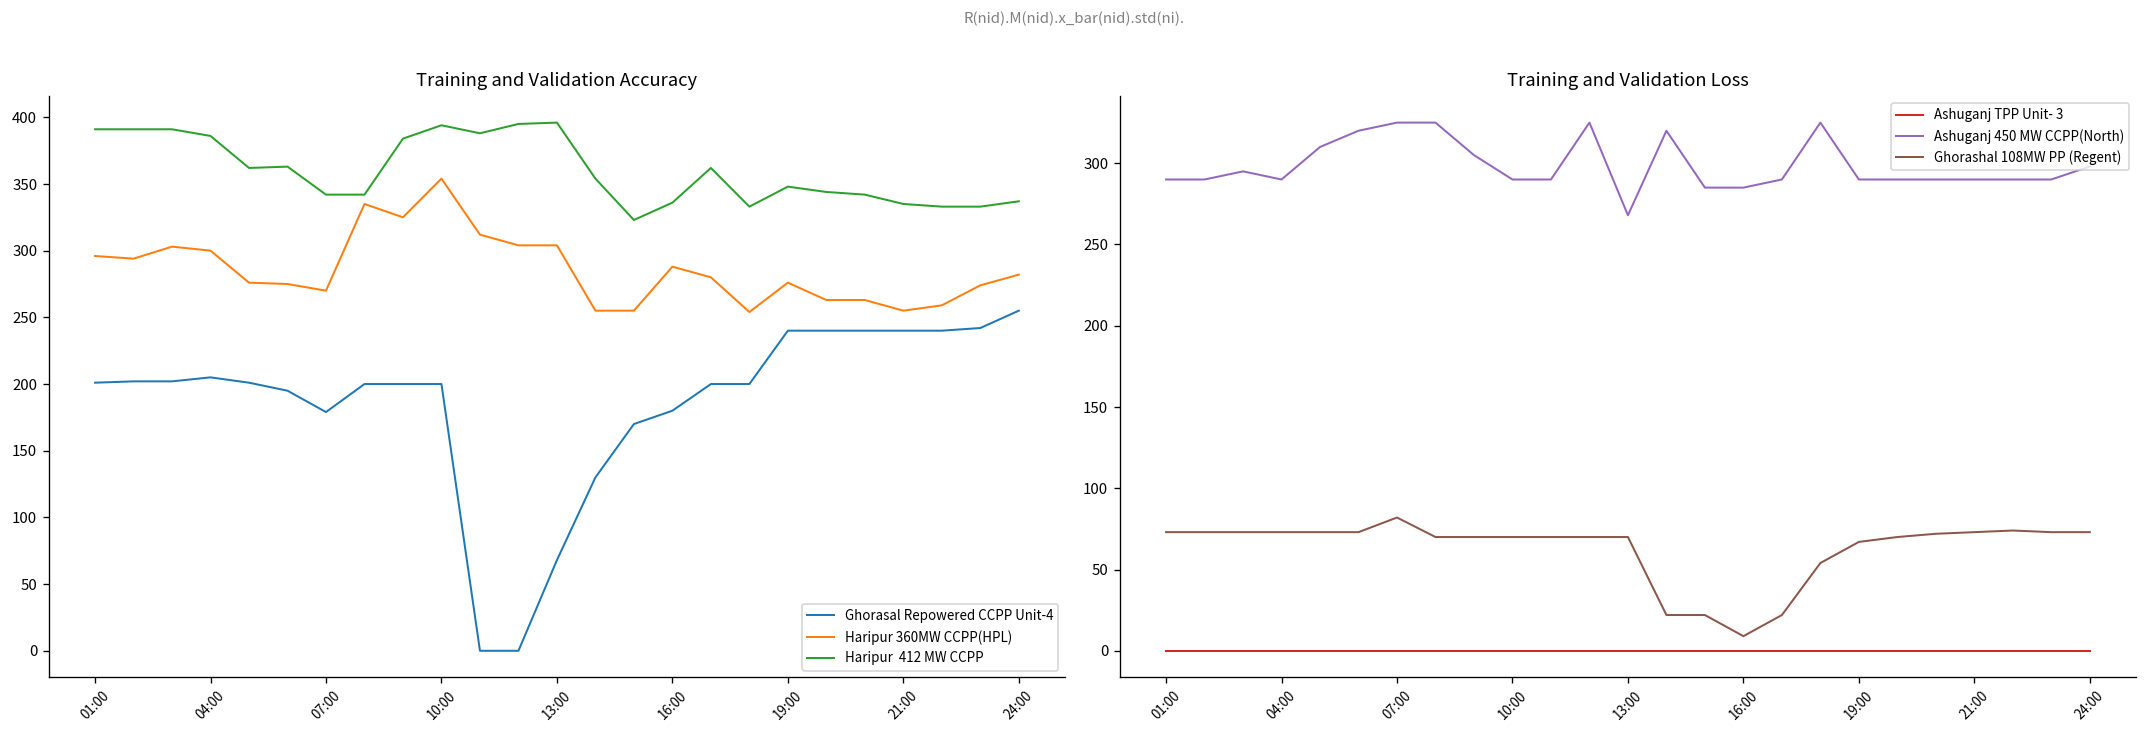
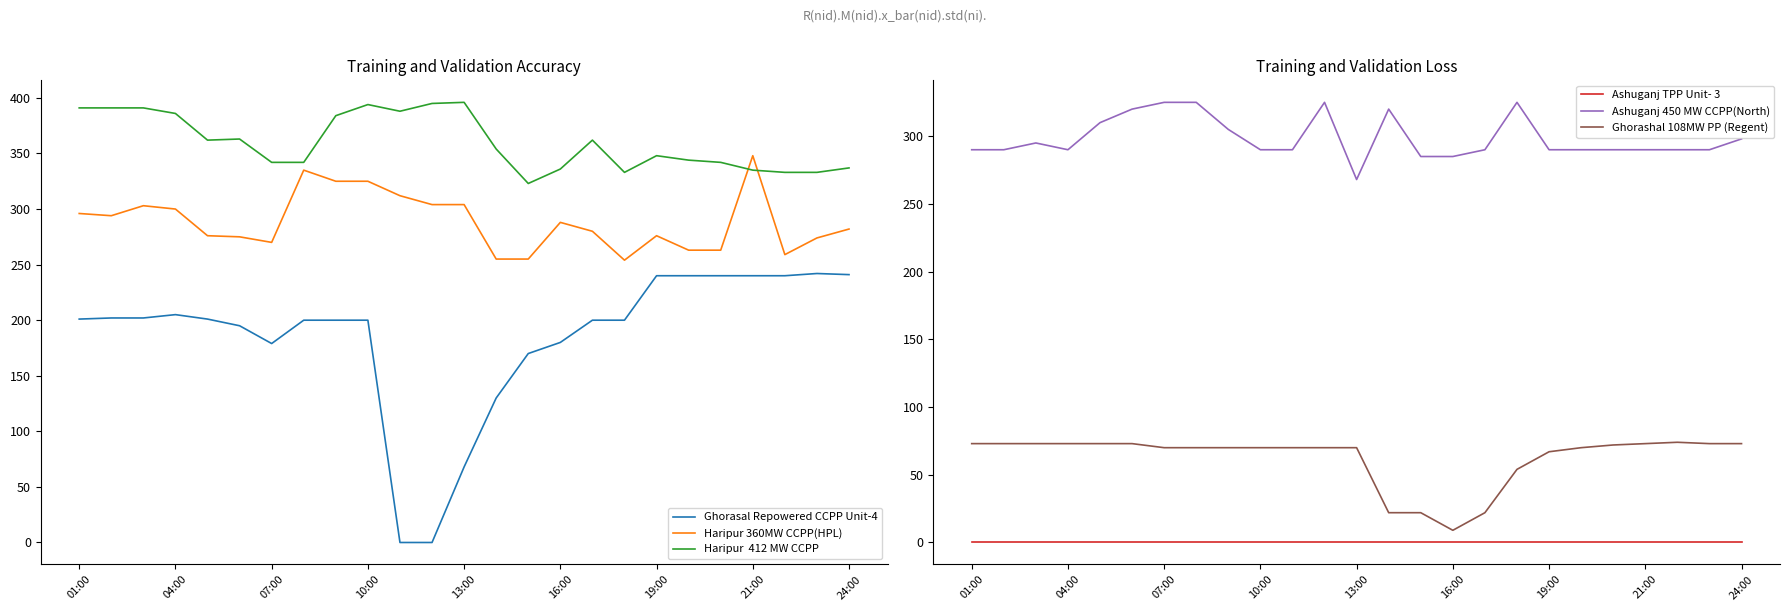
Training and Validation Accuracy, Haripur 360MW CCPP(HPL), 10:00: 354 -> 325
Training and Validation Accuracy, Haripur 360MW CCPP(HPL), 21:00: 255 -> 348
Training and Validation Accuracy, Ghorasal Repowered CCPP Unit-4, 24:00: 255 -> 241
Training and Validation Loss, Ghorashal 108MW PP (Regent), 07:00: 82 -> 70
